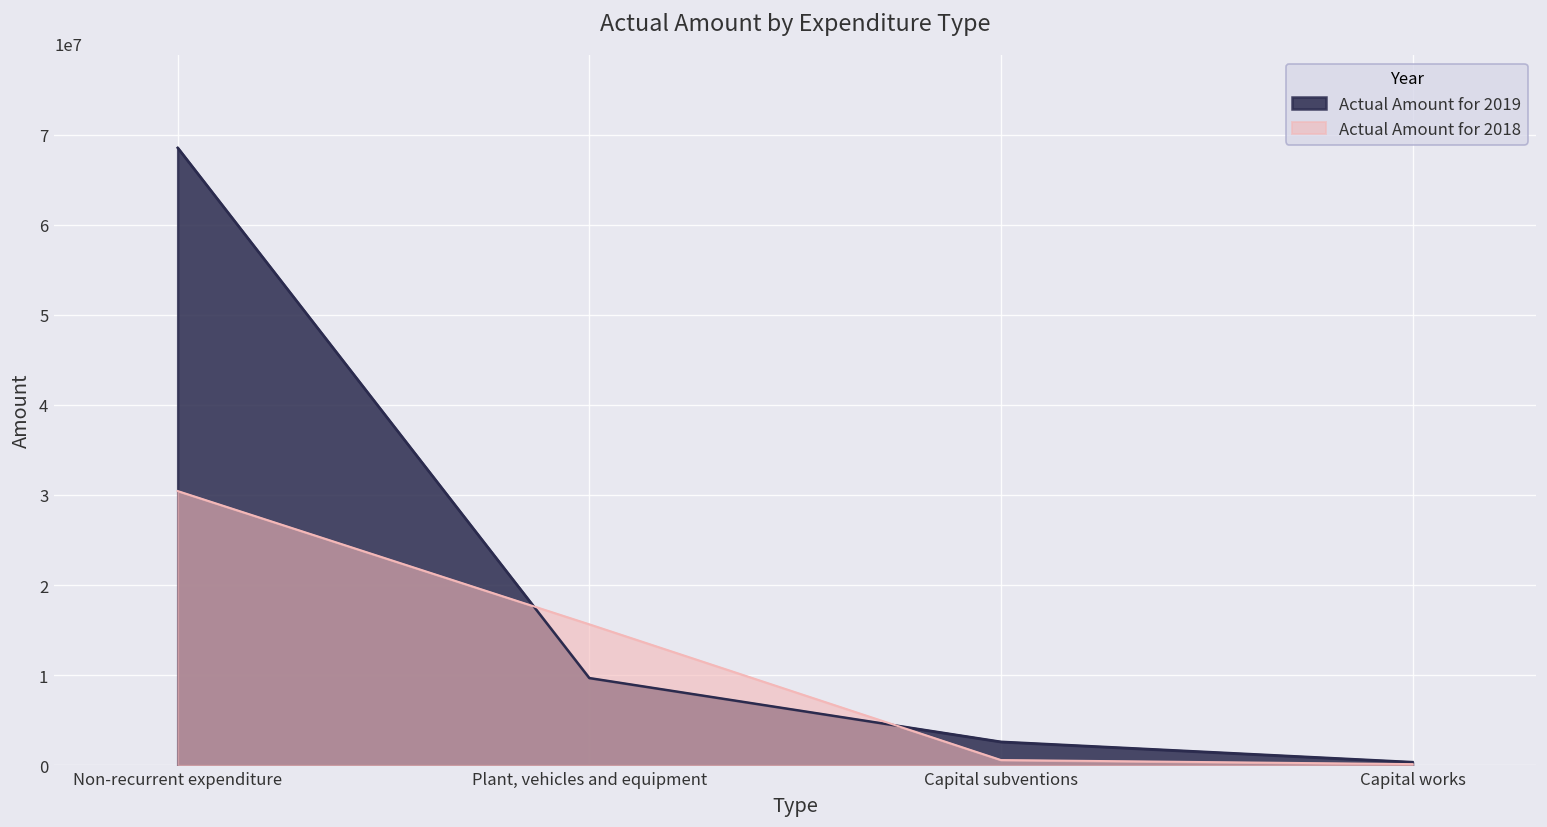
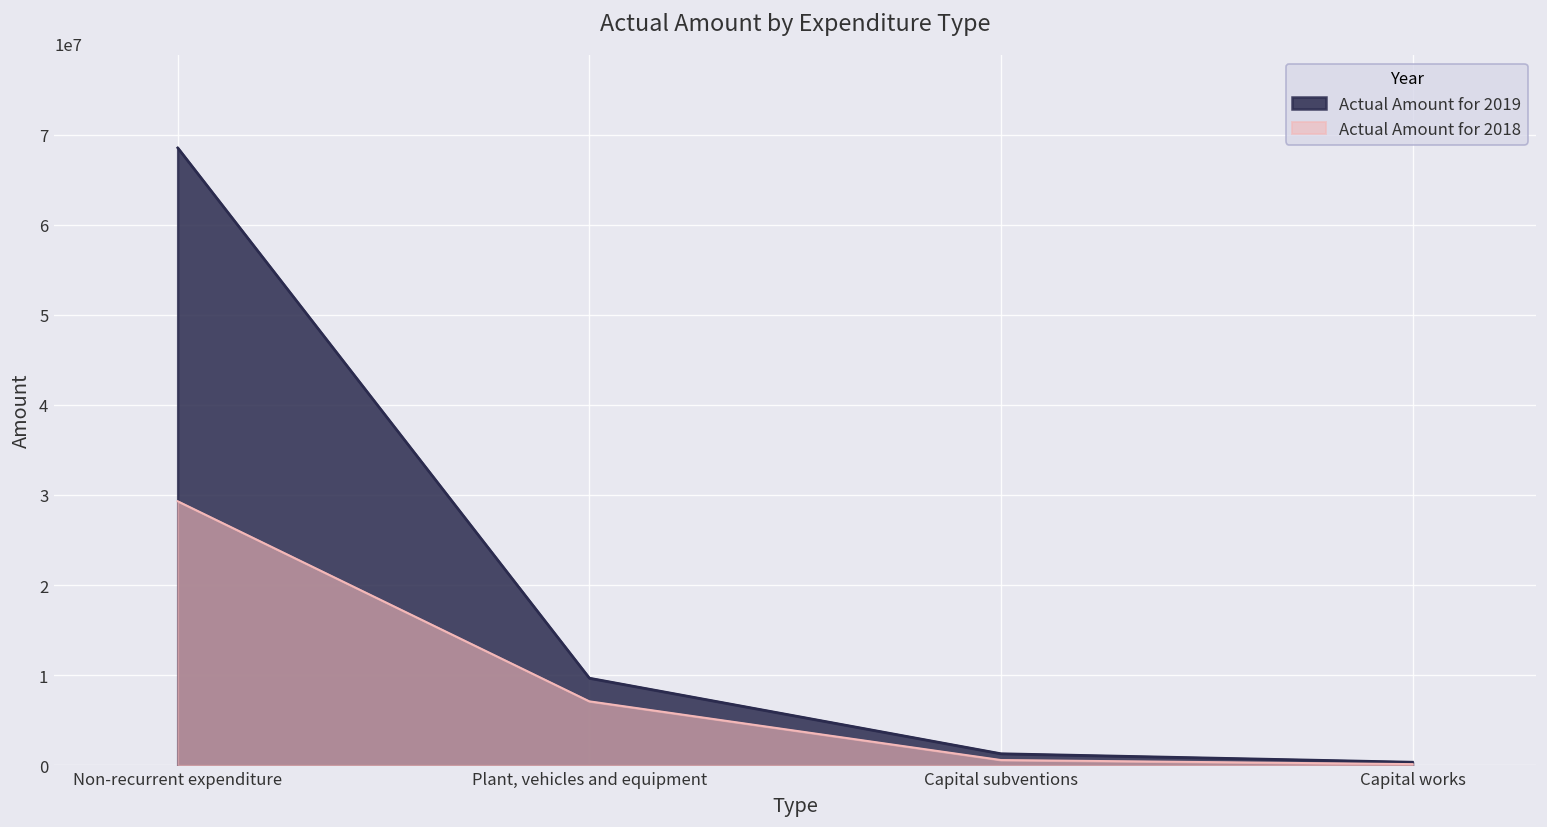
Actual Amount for 2018, Non-recurrent expenditure: 30000000 -> 29000000
Actual Amount for 2018, Plant, vehicles and equipment: 16000000 -> 7000000
Actual Amount for 2019, Capital subventions: 3000000 -> 1000000
